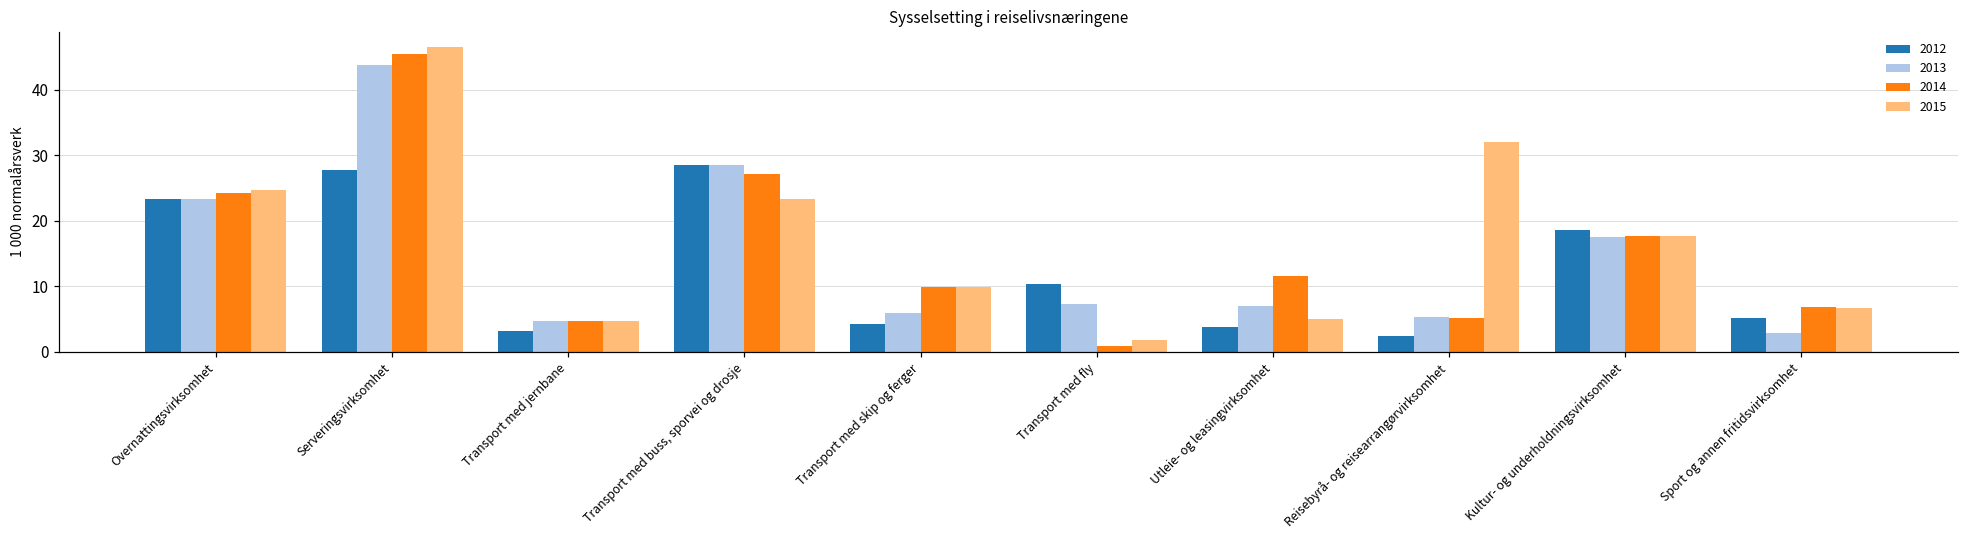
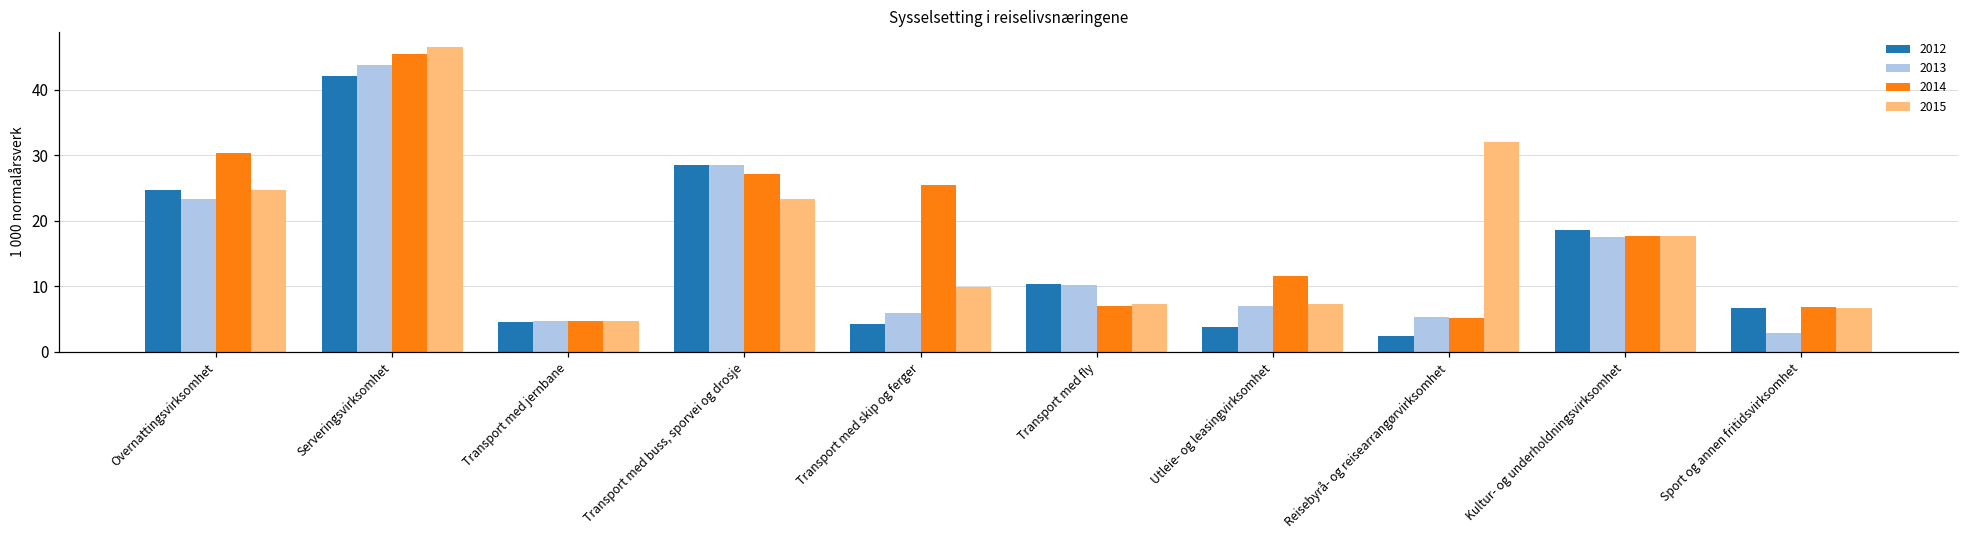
2012, Overnattingsvirksomhet: 23 -> 25
2014, Overnattingsvirksomhet: 24 -> 30
2012, Serveringsvirksomhet: 28 -> 42
2012, Transport med jernbane: 3 -> 5
2014, Transport med skip og ferger: 10 -> 25
2013, Transport med fly: 7 -> 10
2014, Transport med fly: 1 -> 7
2015, Transport med fly: 2 -> 7
2015, Utleie- og leasingvirksomhet: 5 -> 7
2012, Sport og annen fritidsvirksomhet: 5 -> 7
